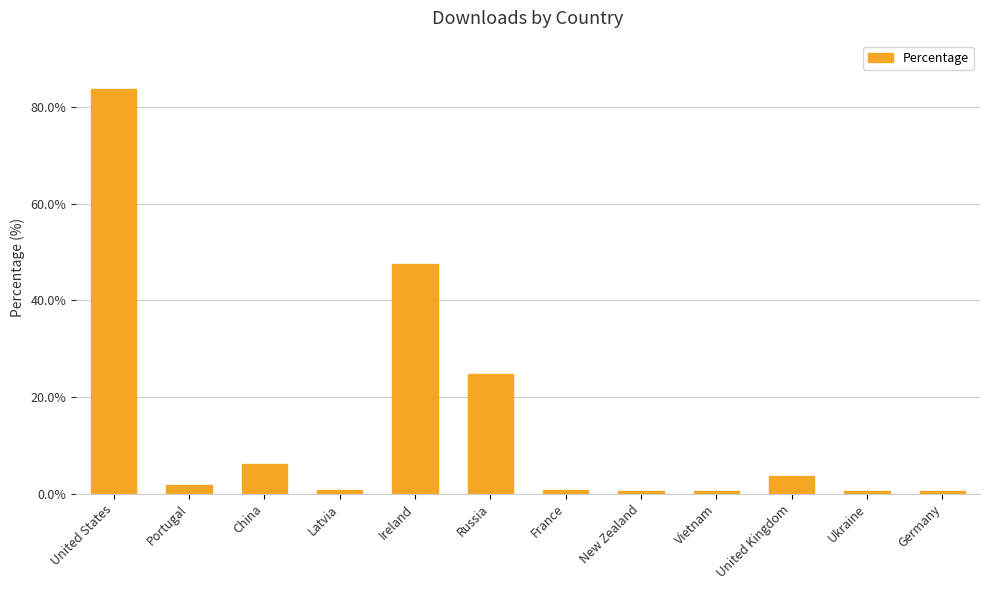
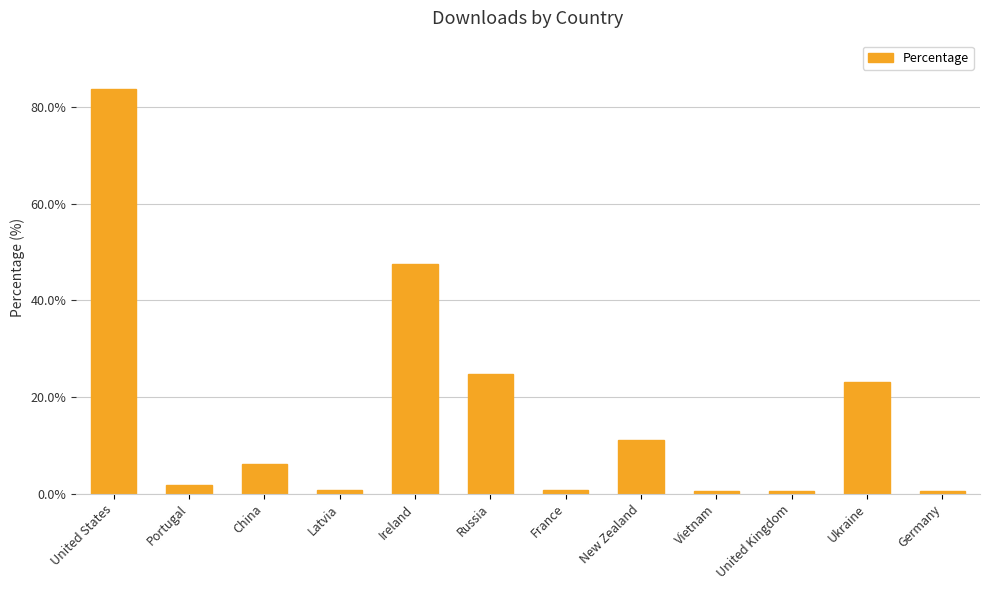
New Zealand: 1% -> 11%
United Kingdom: 4% -> 1%
Ukraine: 1% -> 23%
